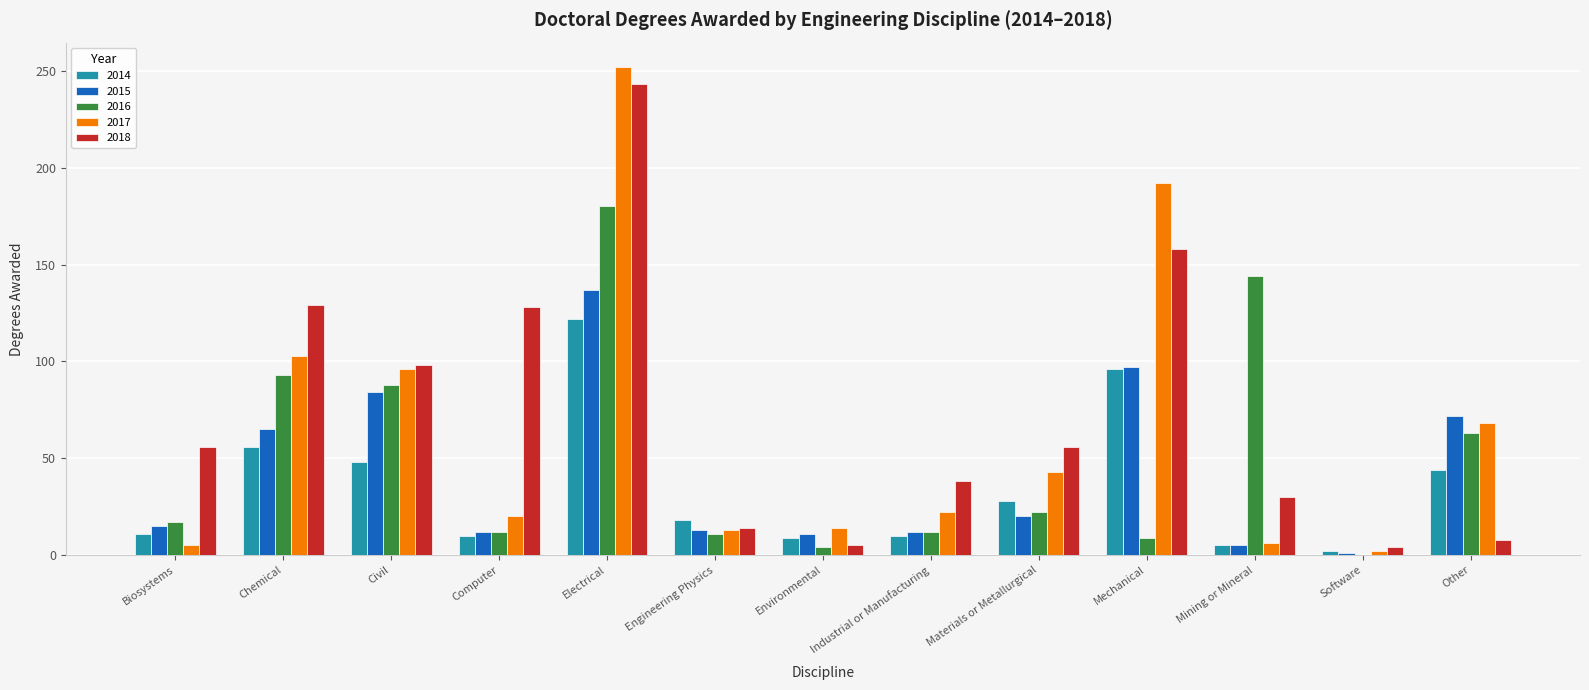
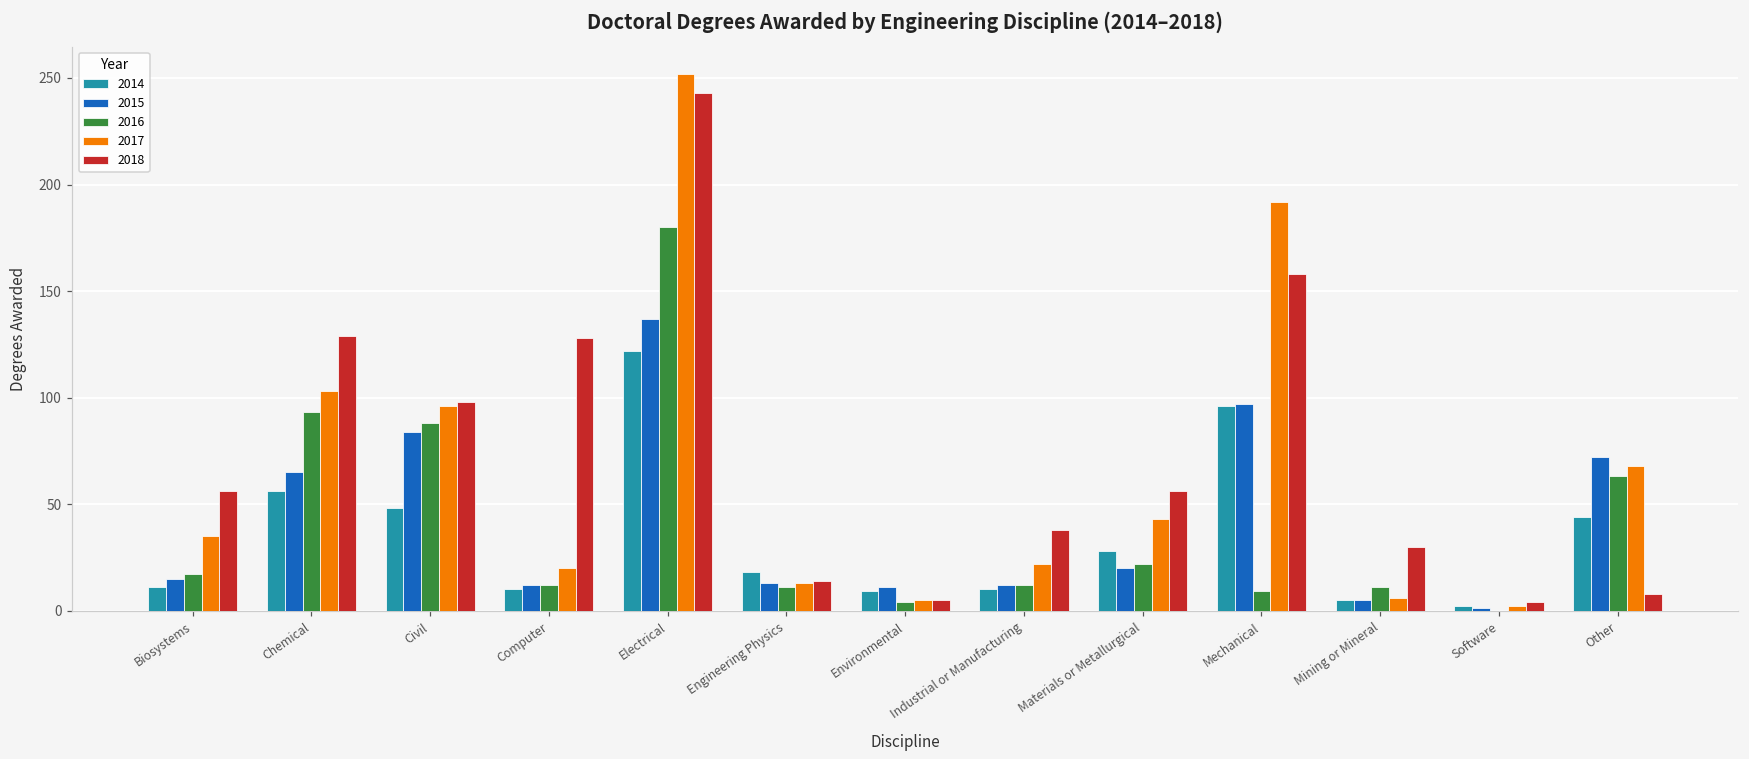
2017, Biosystems: 5 -> 35
2017, Environmental: 14 -> 5
2016, Mining or Mineral: 144 -> 11
